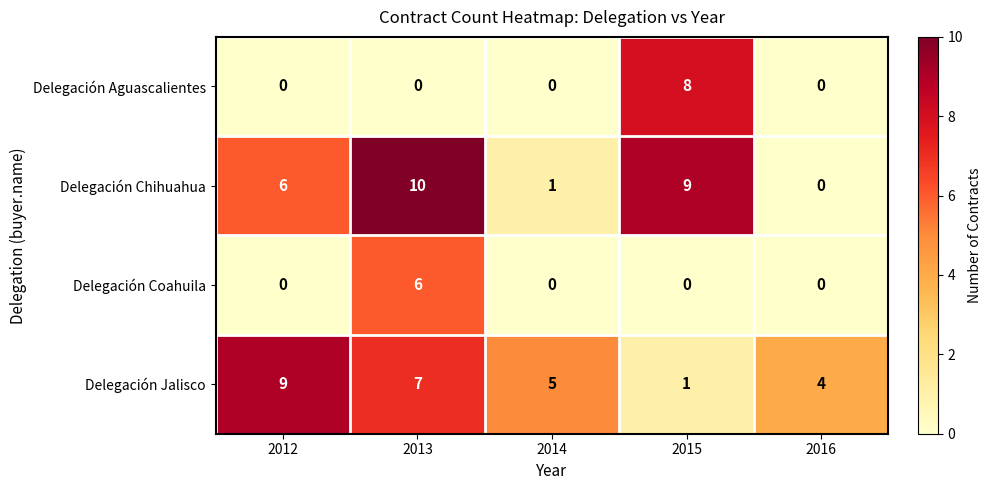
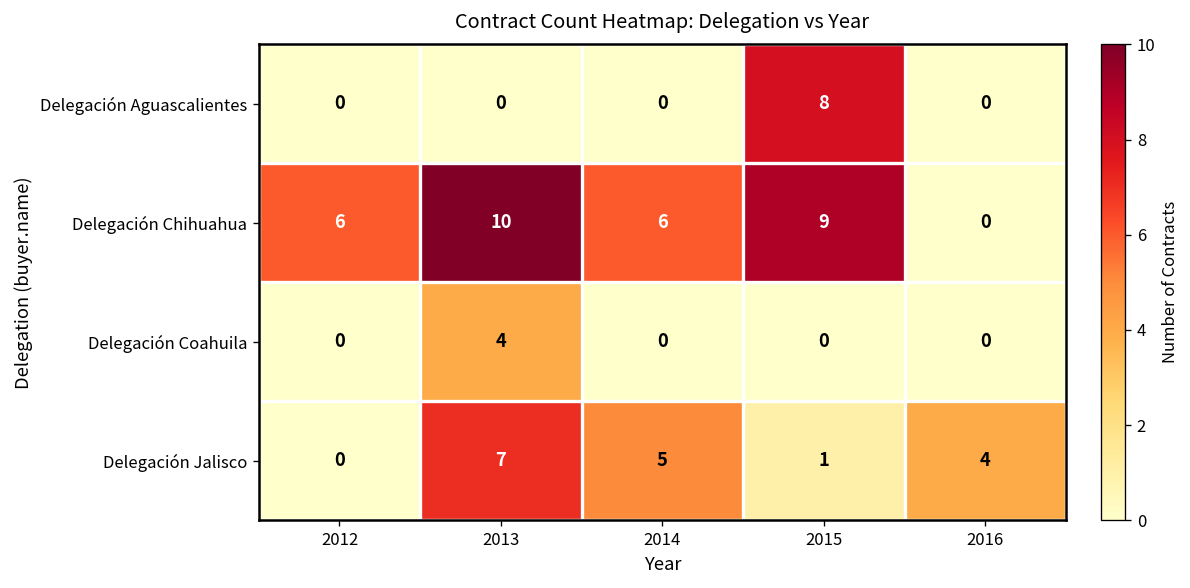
Delegación Chihuahua, 2014: 1 -> 6
Delegación Coahuila, 2013: 6 -> 4
Delegación Jalisco, 2012: 9 -> 0
